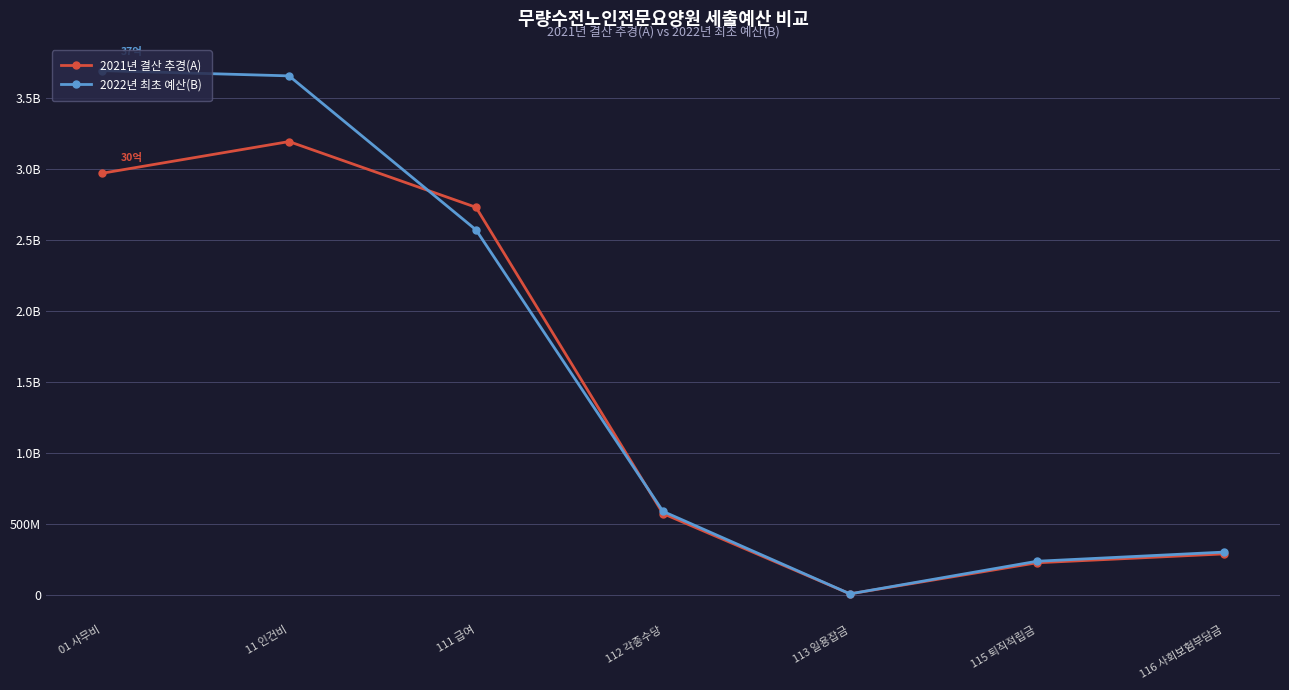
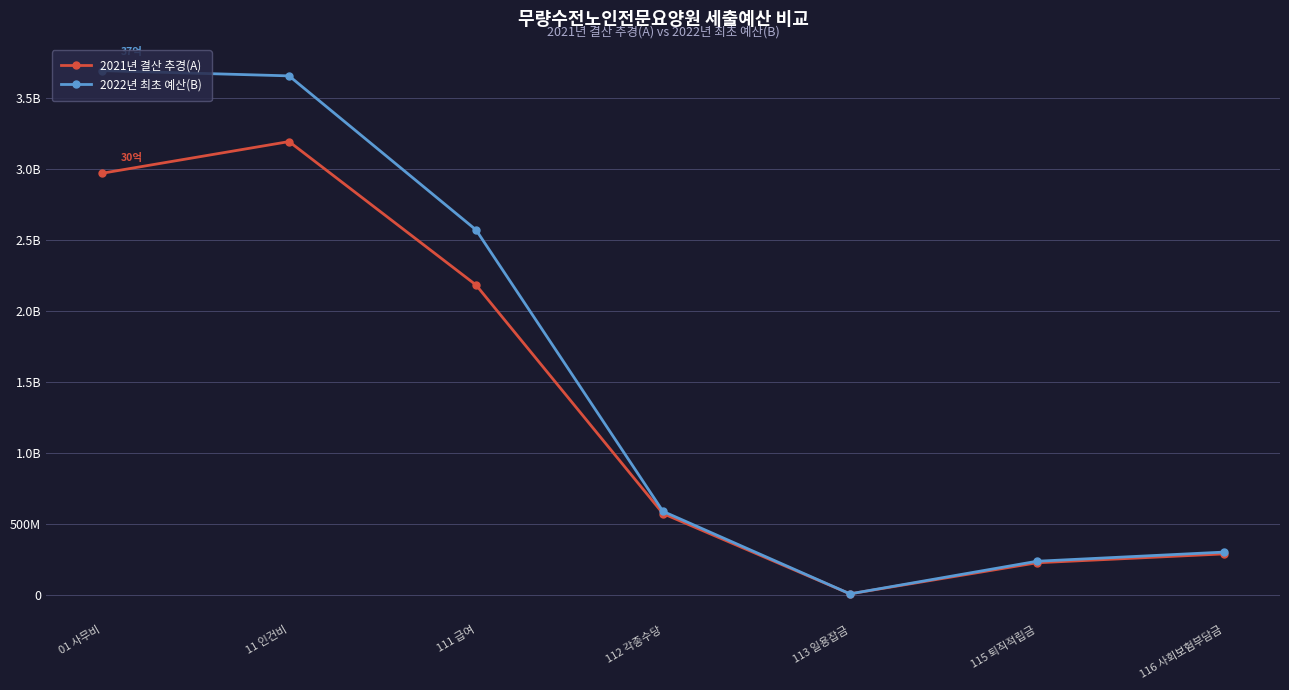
2021년 결산 추경(A), 111 급여: 2730000000 -> 2180000000
